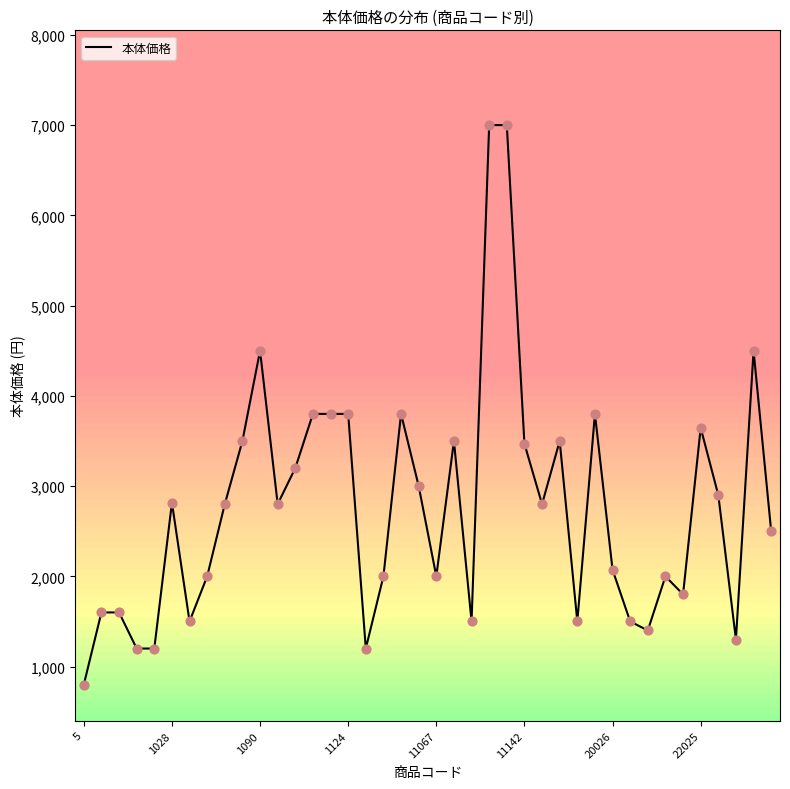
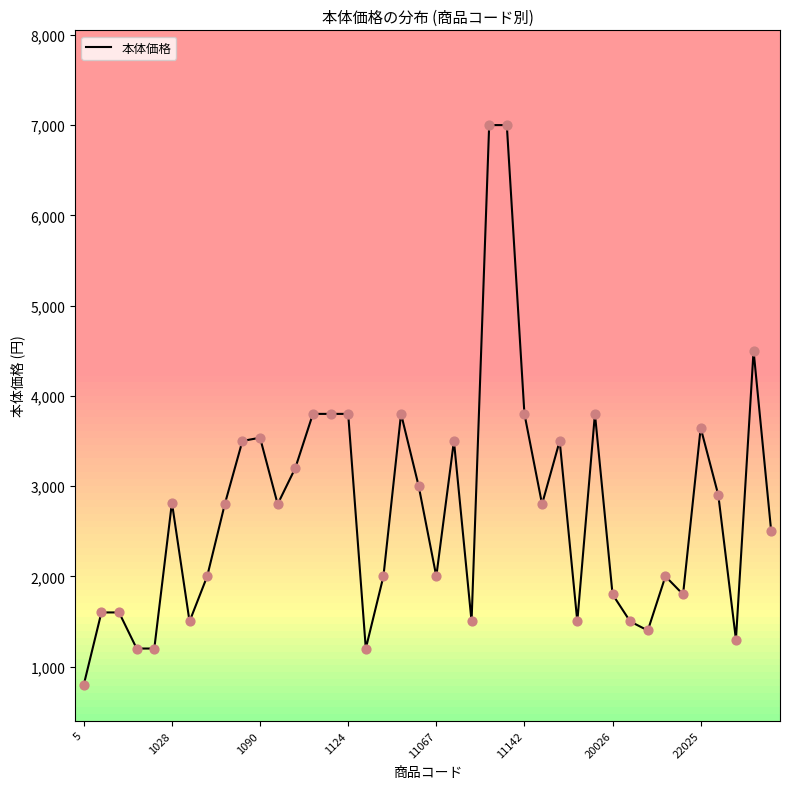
1090: 4,500 -> 3,500
11142: 3,500 -> 3,800
20026: 2,100 -> 1,800
